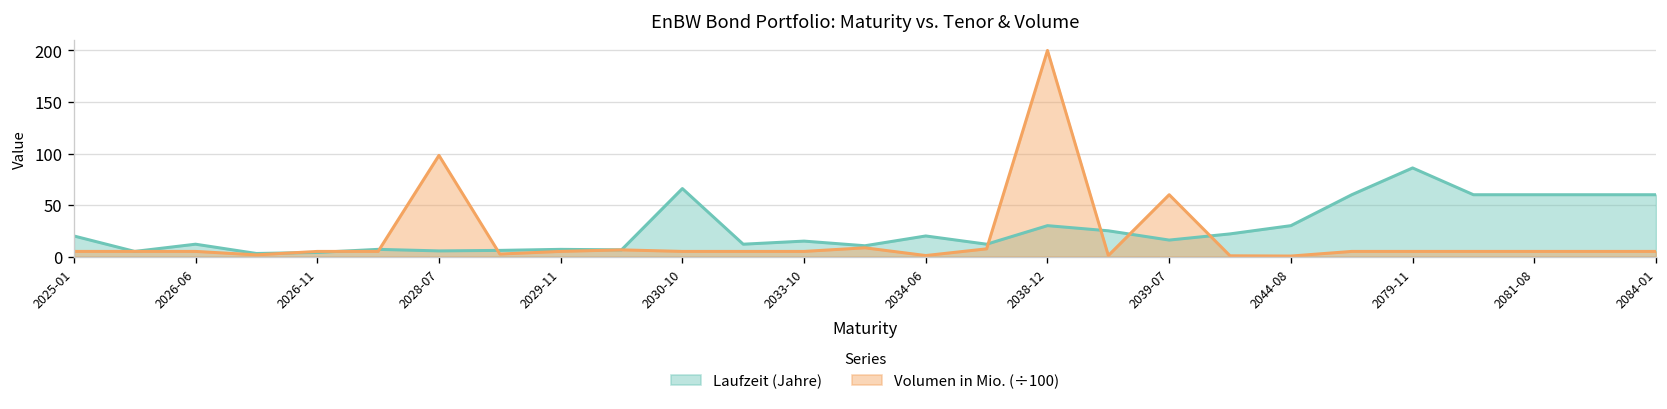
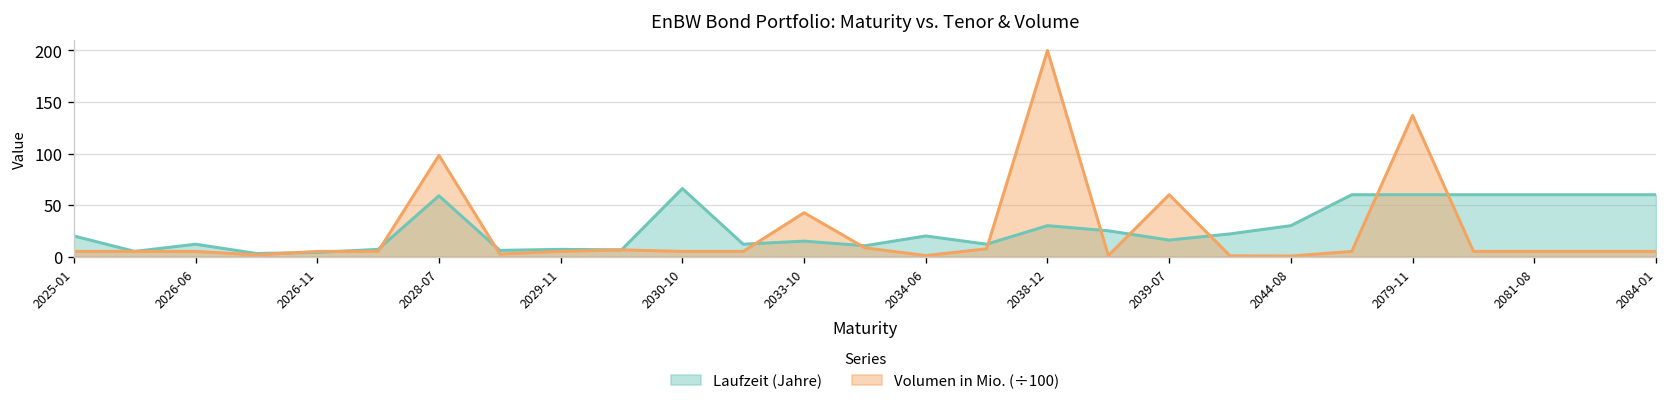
Laufzeit (Jahre), 2028-07: 10 -> 60
Volumen in Mio. (÷100), 2033-10: 10 -> 40
Laufzeit (Jahre), 2079-11: 90 -> 60
Volumen in Mio. (÷100), 2079-11: 10 -> 140
